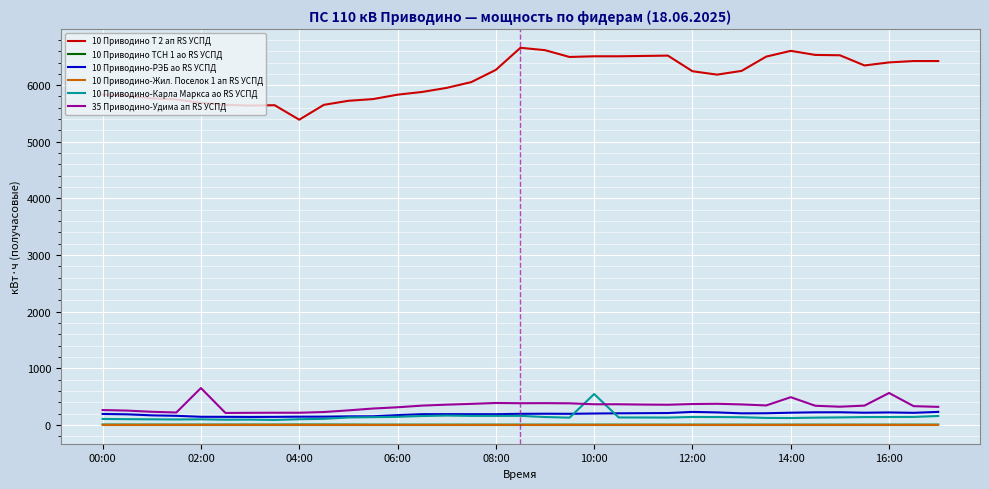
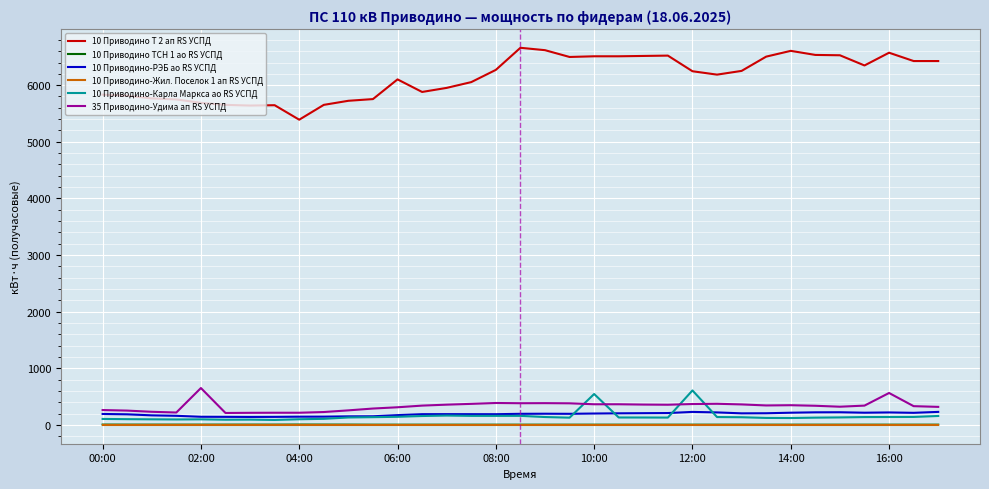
10 Приводино Т 2 ап RS УСПД, 06:00: 5800 -> 6100
10 Приводино-Карла Маркса ао RS УСПД, 12:00: 100 -> 600
35 Приводино-Удима ап RS УСПД, 14:00: 500 -> 300
10 Приводино Т 2 ап RS УСПД, 16:00: 6400 -> 6600
